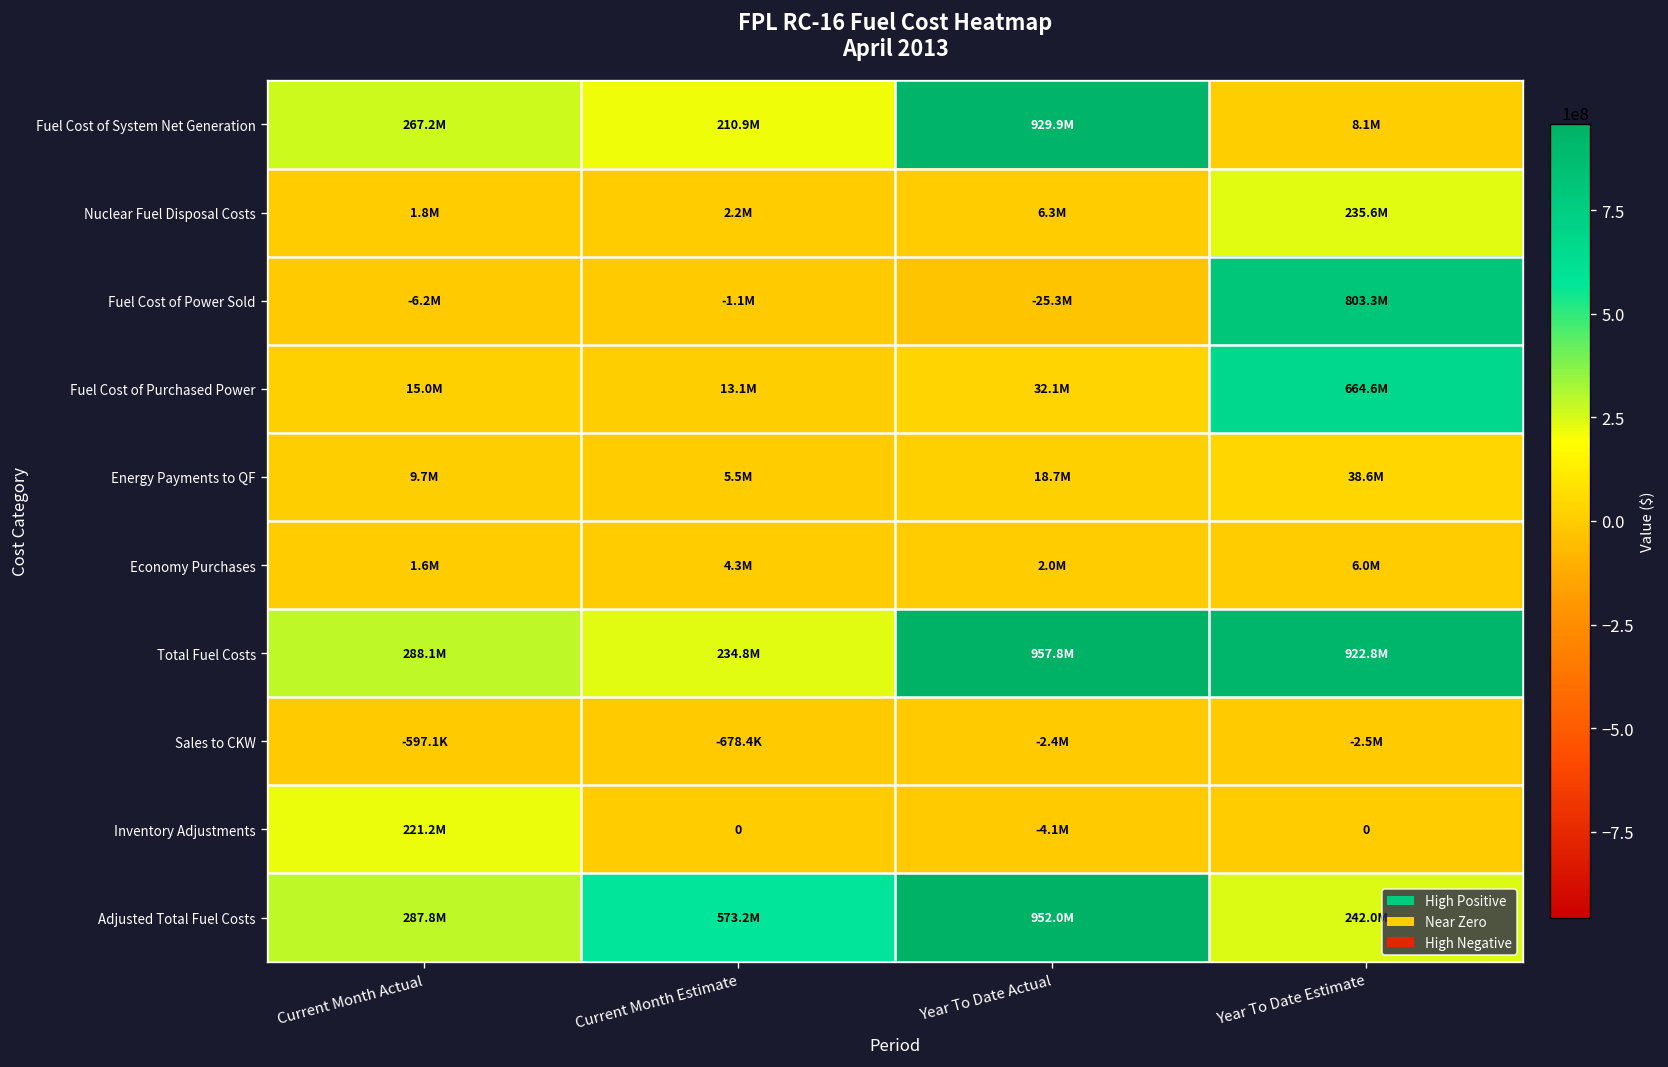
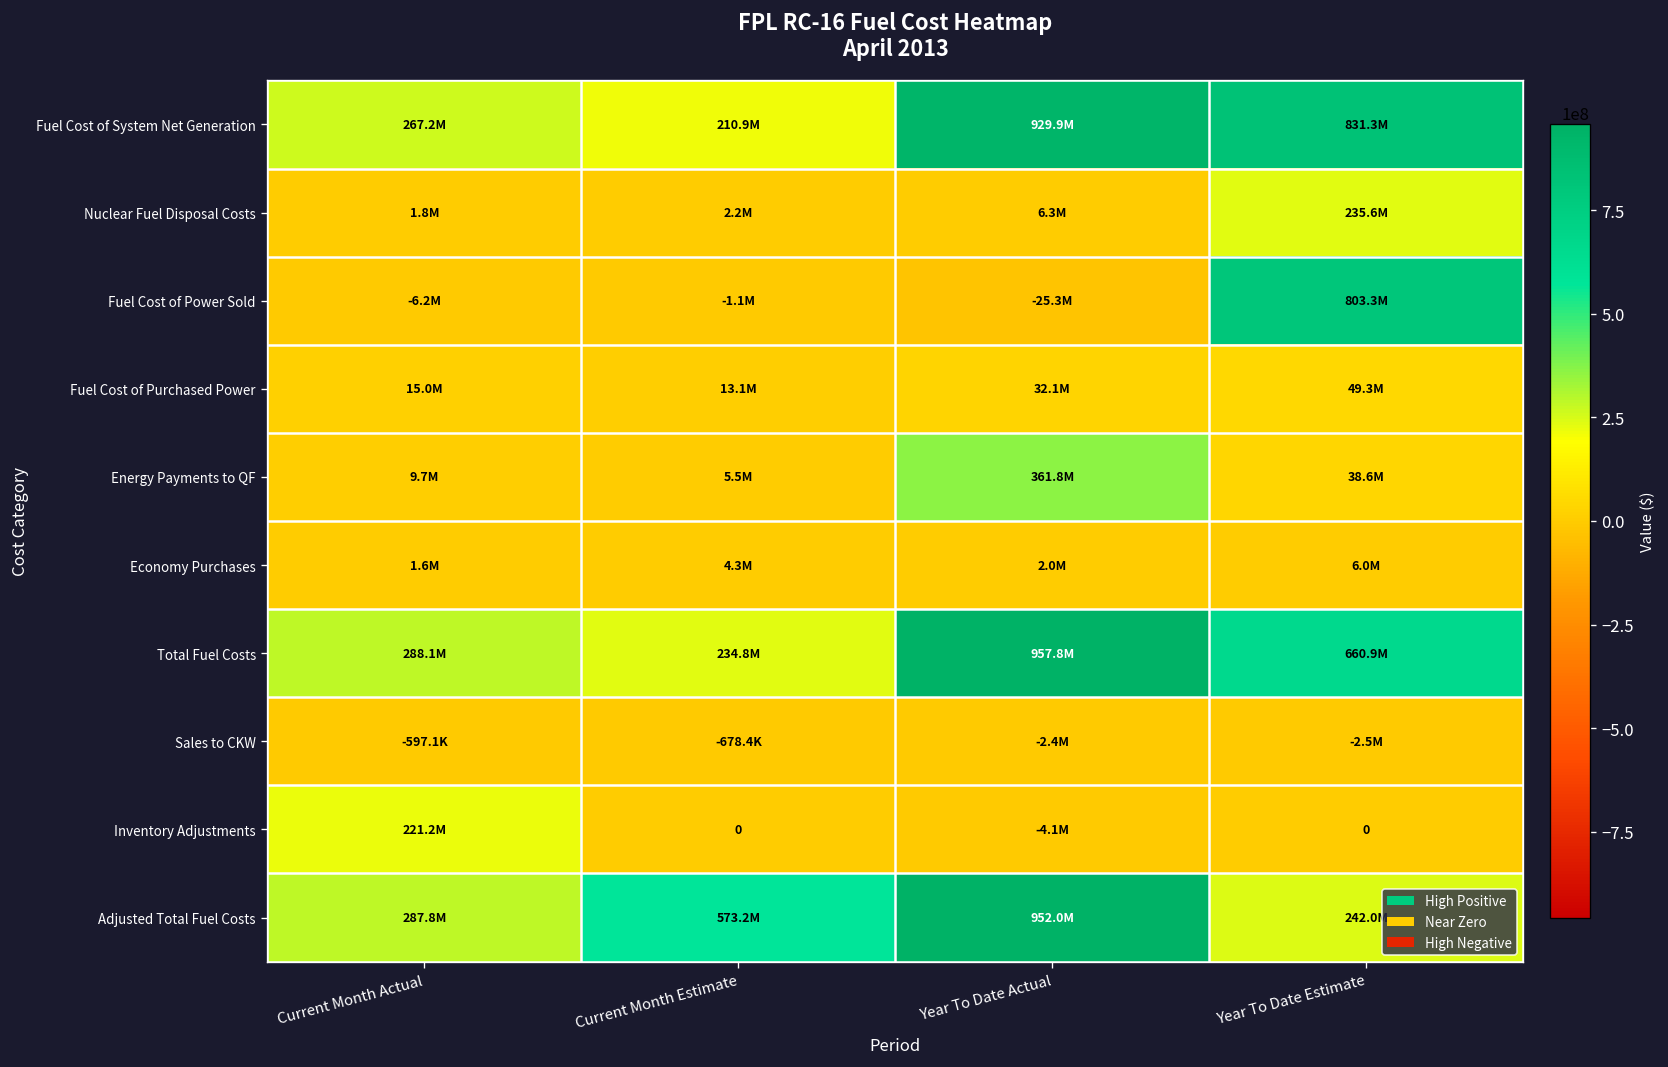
Fuel Cost of System Net Generation, Year To Date Estimate: 8.1M -> 831.3M
Fuel Cost of Purchased Power, Year To Date Estimate: 664.6M -> 49.3M
Energy Payments to QF, Year To Date Actual: 18.7M -> 361.8M
Total Fuel Costs, Year To Date Estimate: 922.8M -> 660.9M
